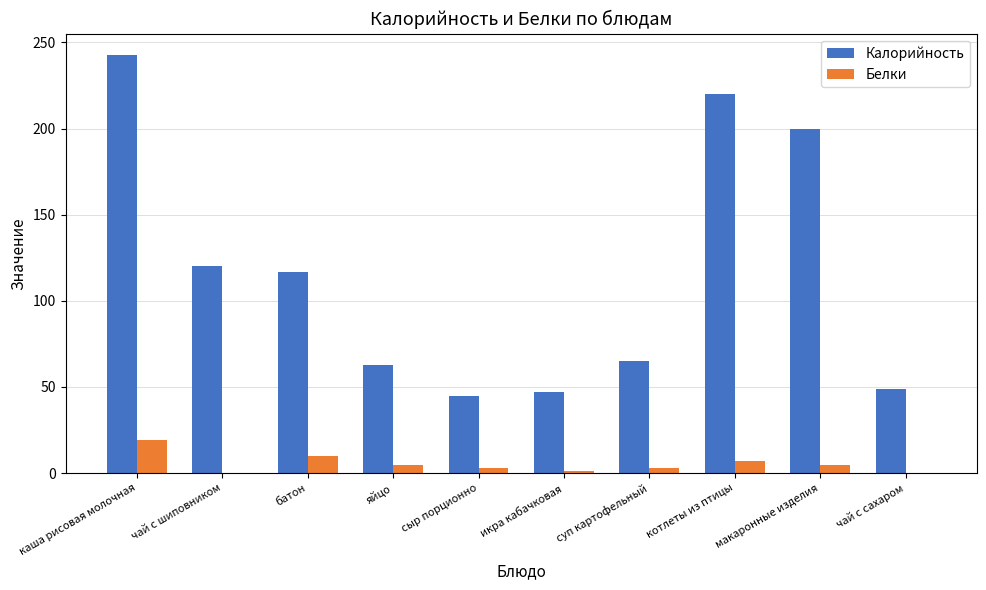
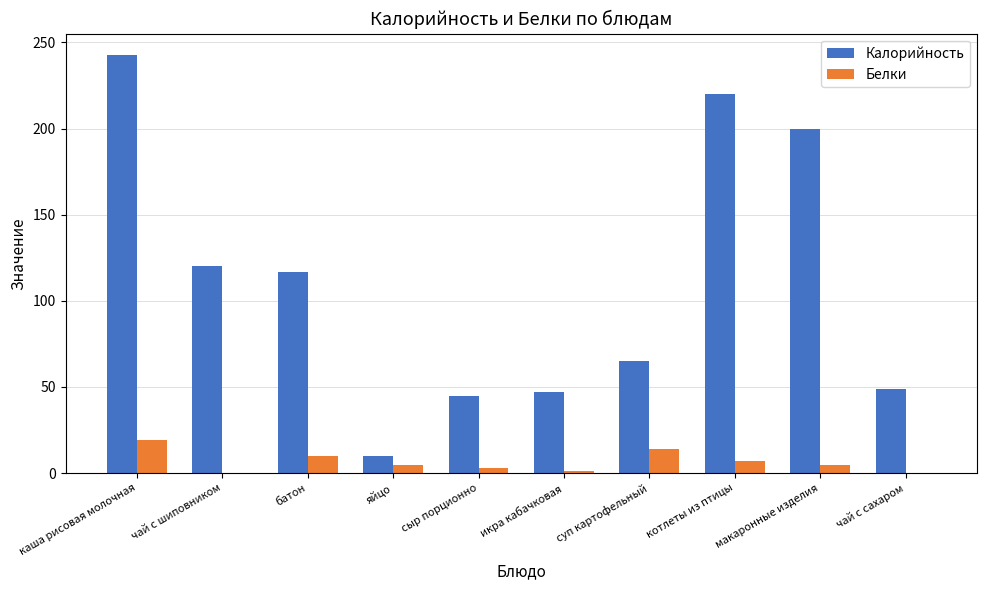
Калорийность, яйцо: 63 -> 10
Белки, суп картофельный: 3 -> 14
